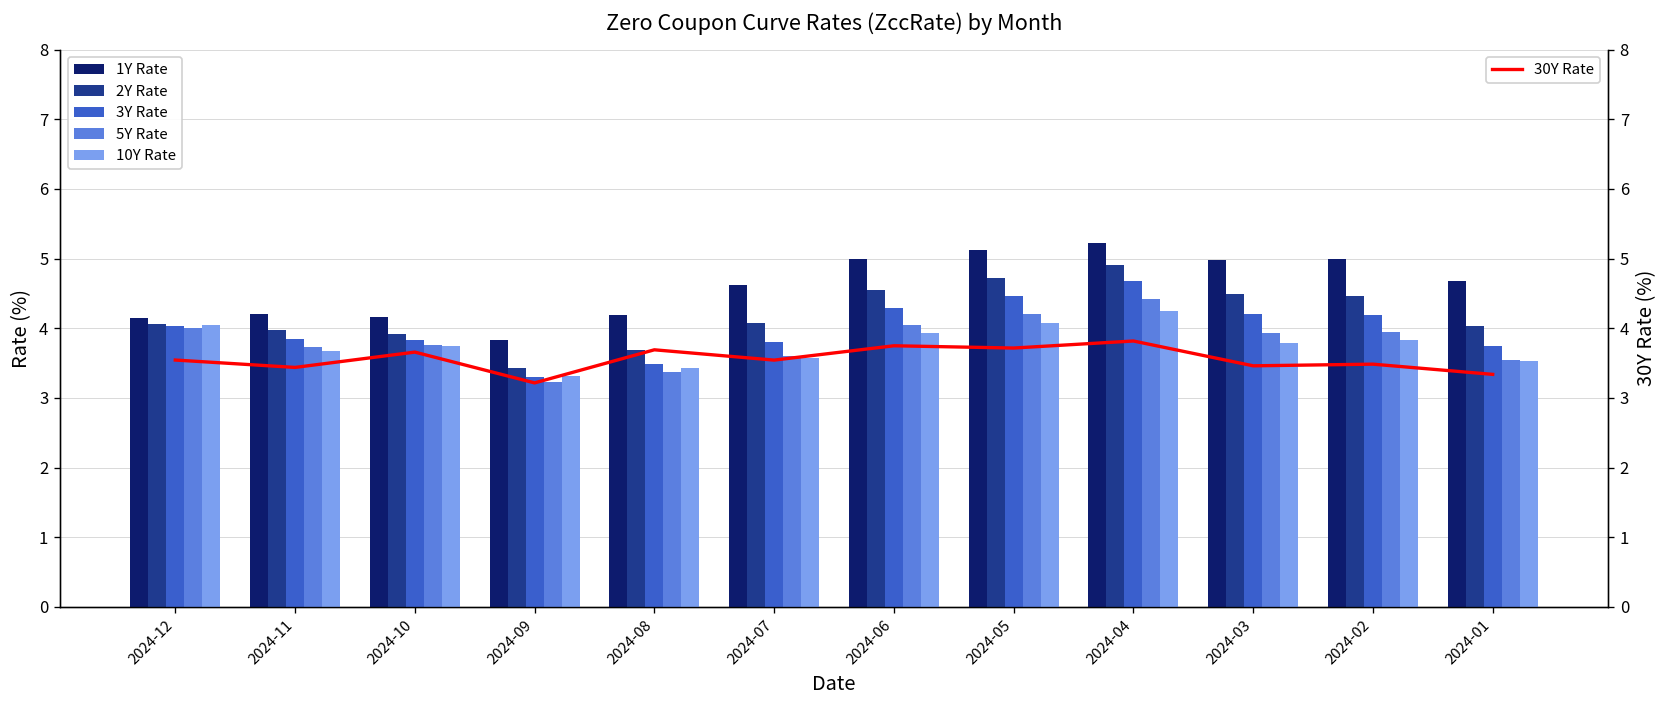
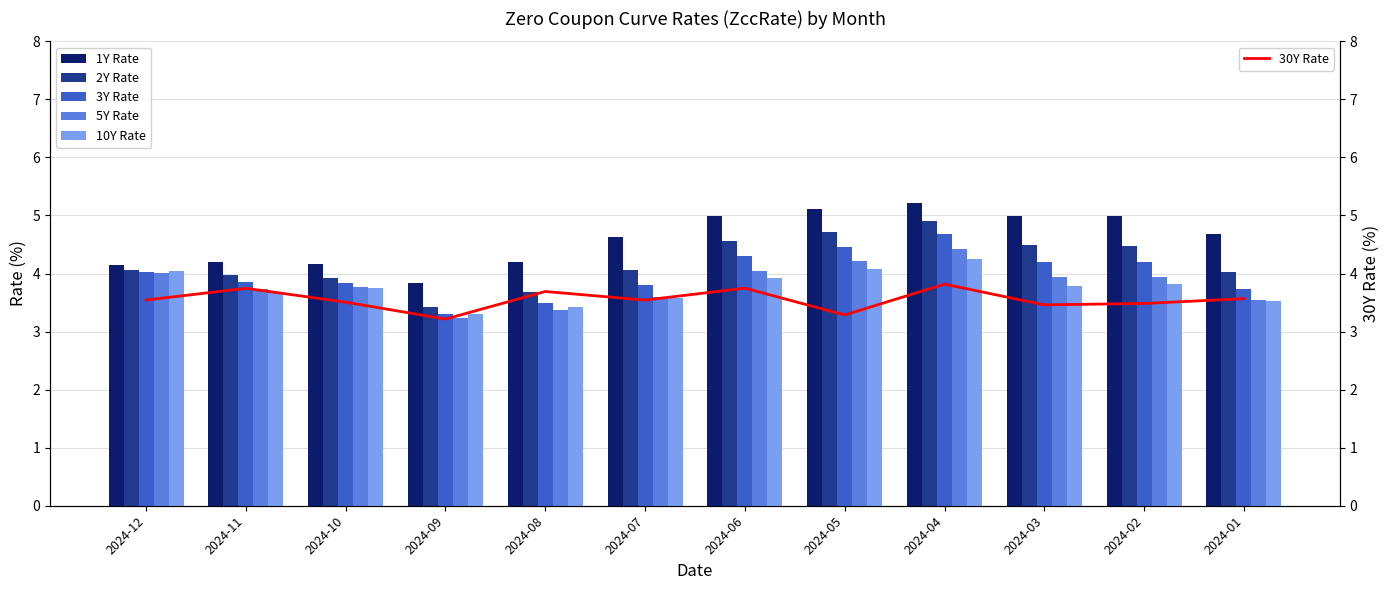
30Y Rate, 2024-11: 3.4 -> 3.7
30Y Rate, 2024-10: 3.7 -> 3.5
30Y Rate, 2024-05: 3.7 -> 3.3
30Y Rate, 2024-01: 3.3 -> 3.6
